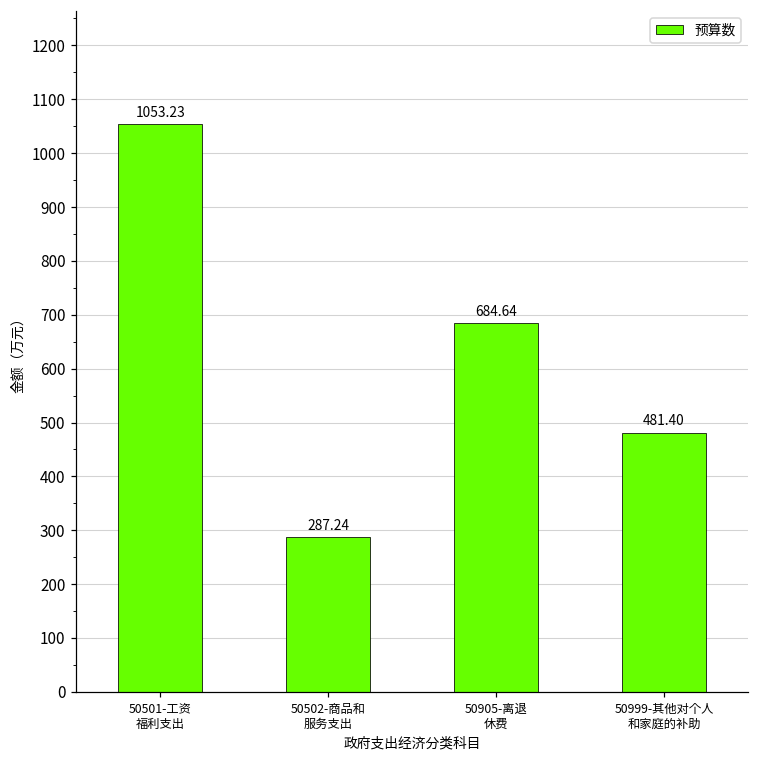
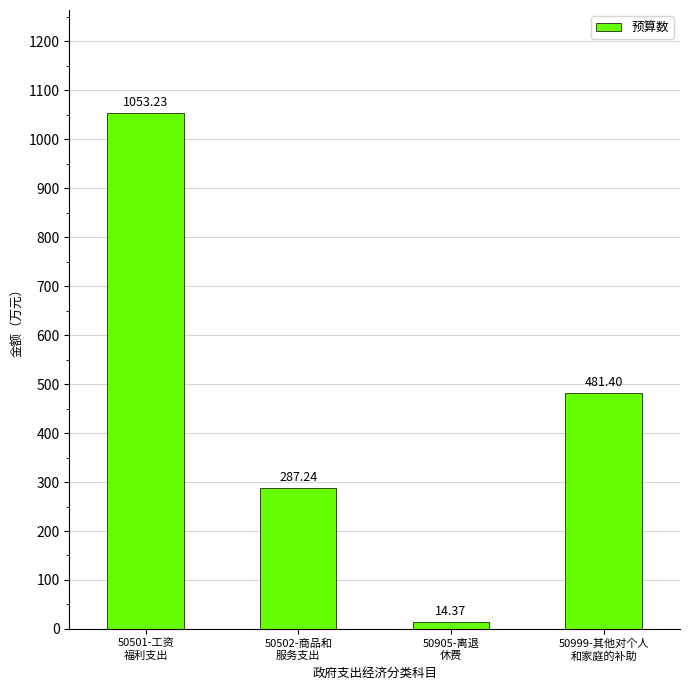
50905-离退 休费: 684.64 -> 14.37
